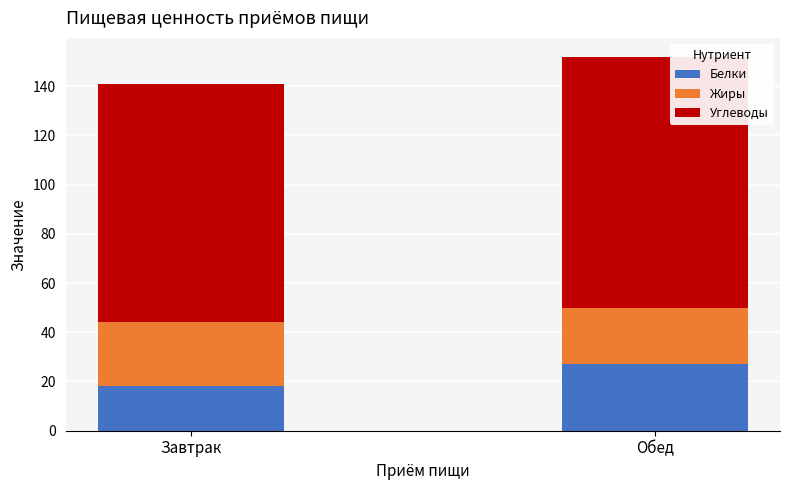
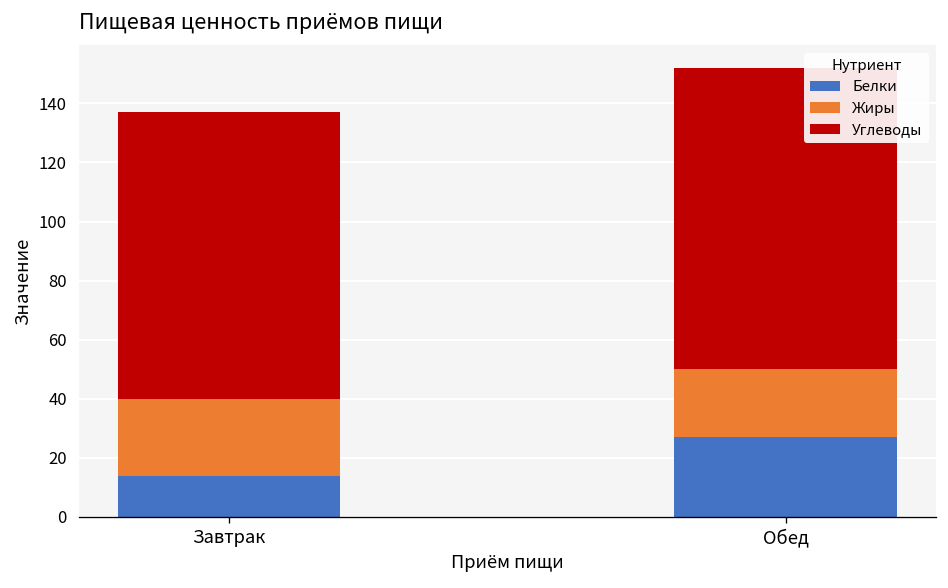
Белки, Завтрак: 18 -> 14
